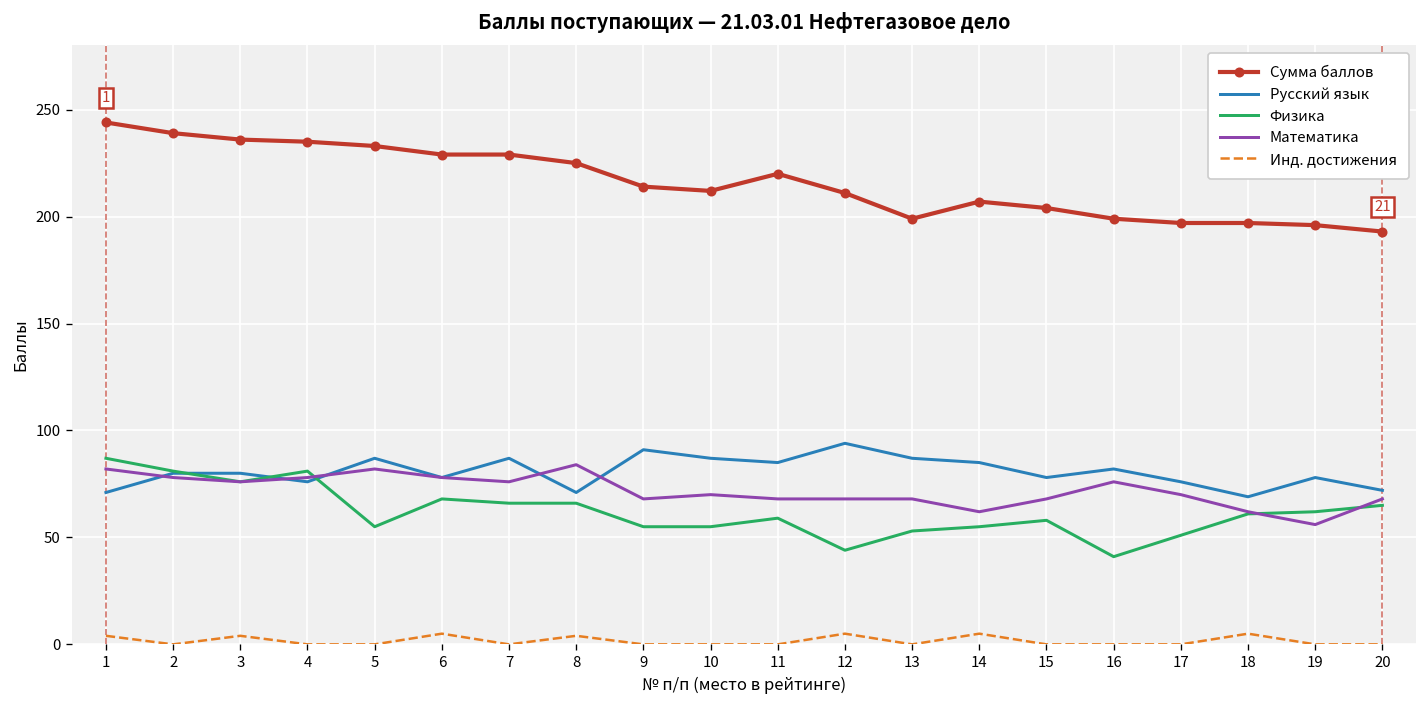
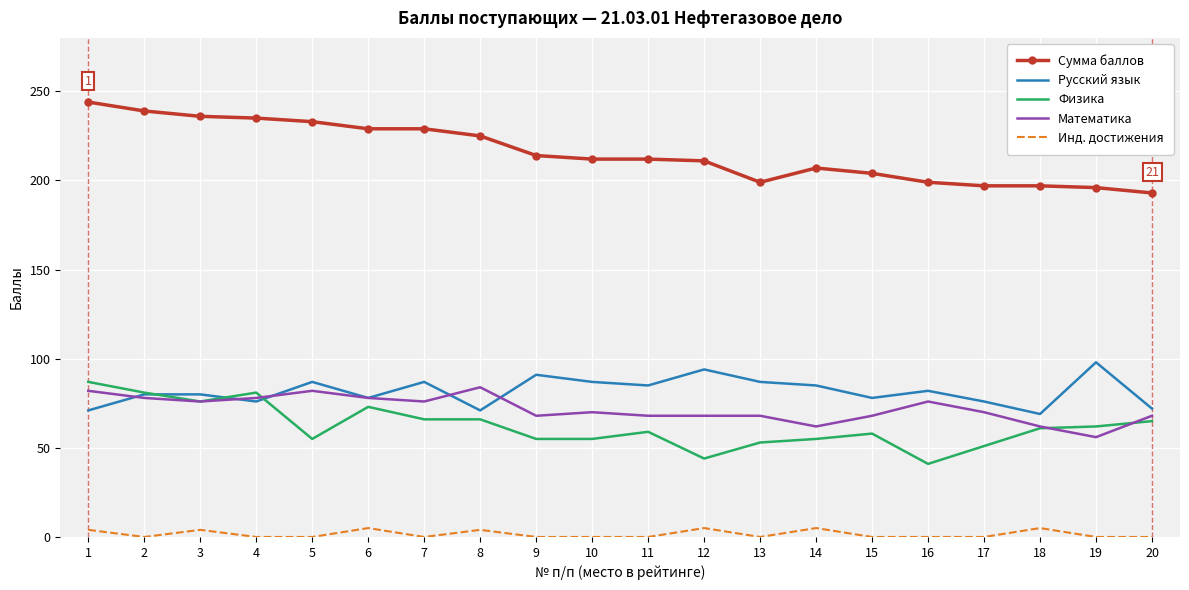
Физика, 6: 68 -> 73
Сумма баллов, 11: 220 -> 212
Русский язык, 19: 78 -> 98
